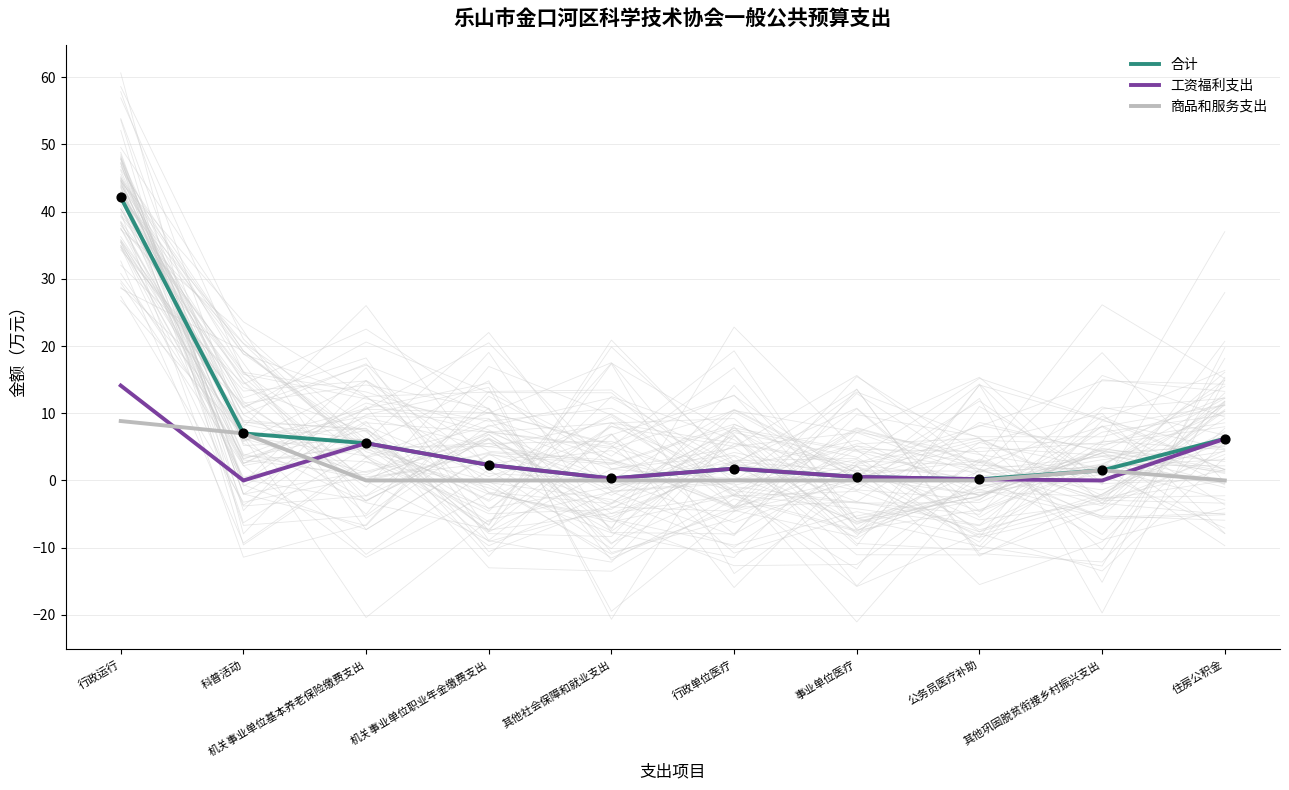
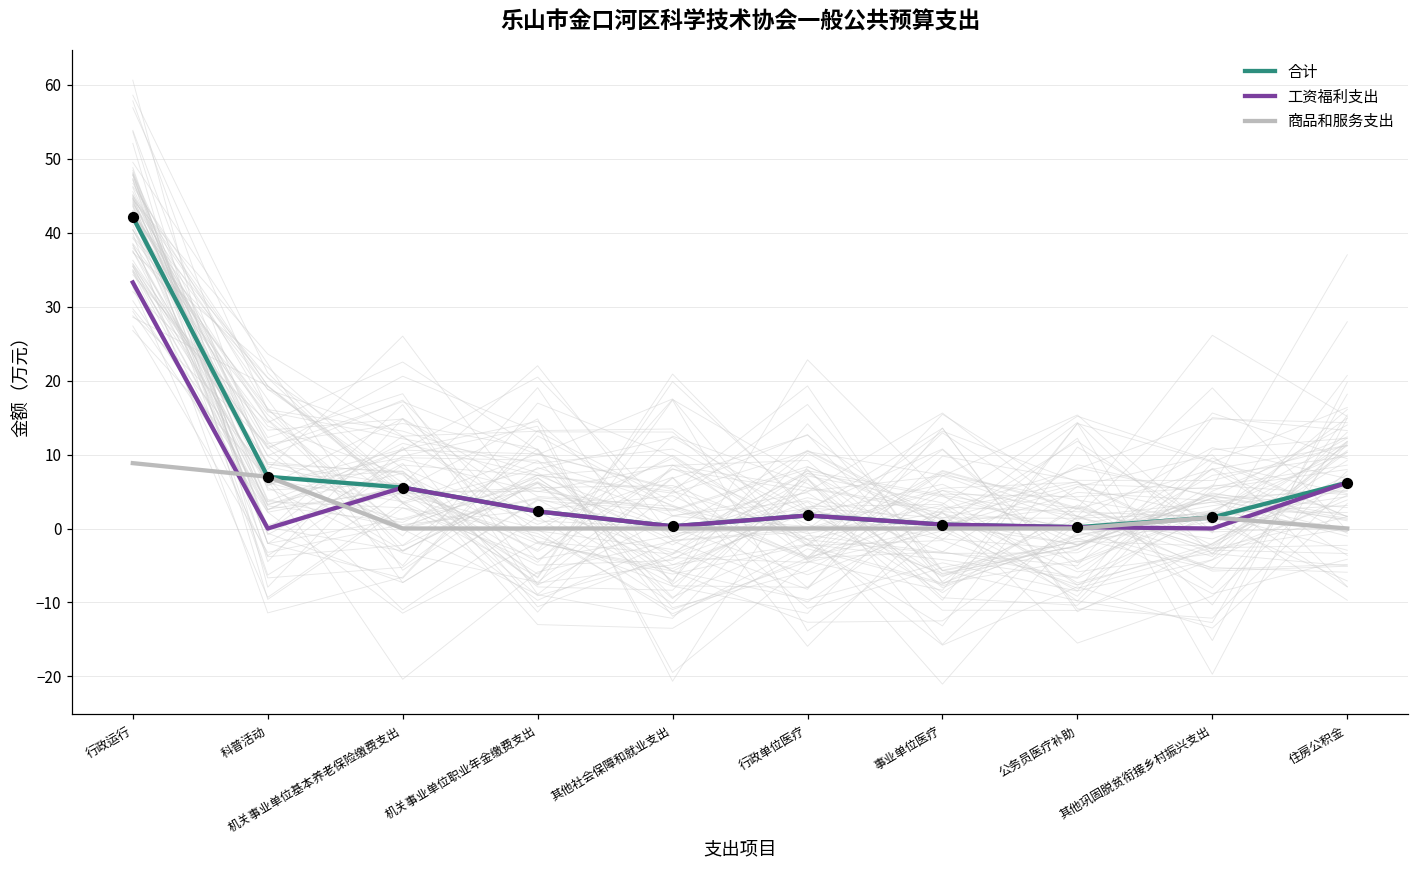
工资福利支出, 行政运行: 14 -> 33
